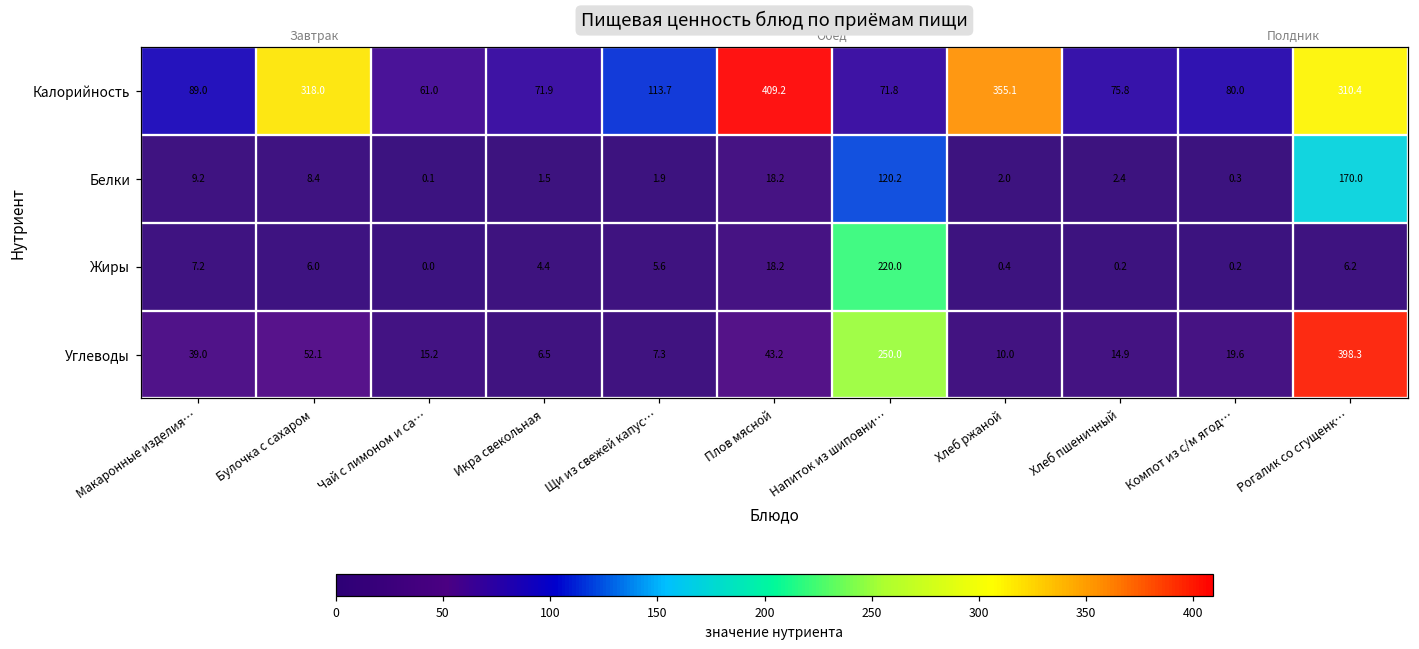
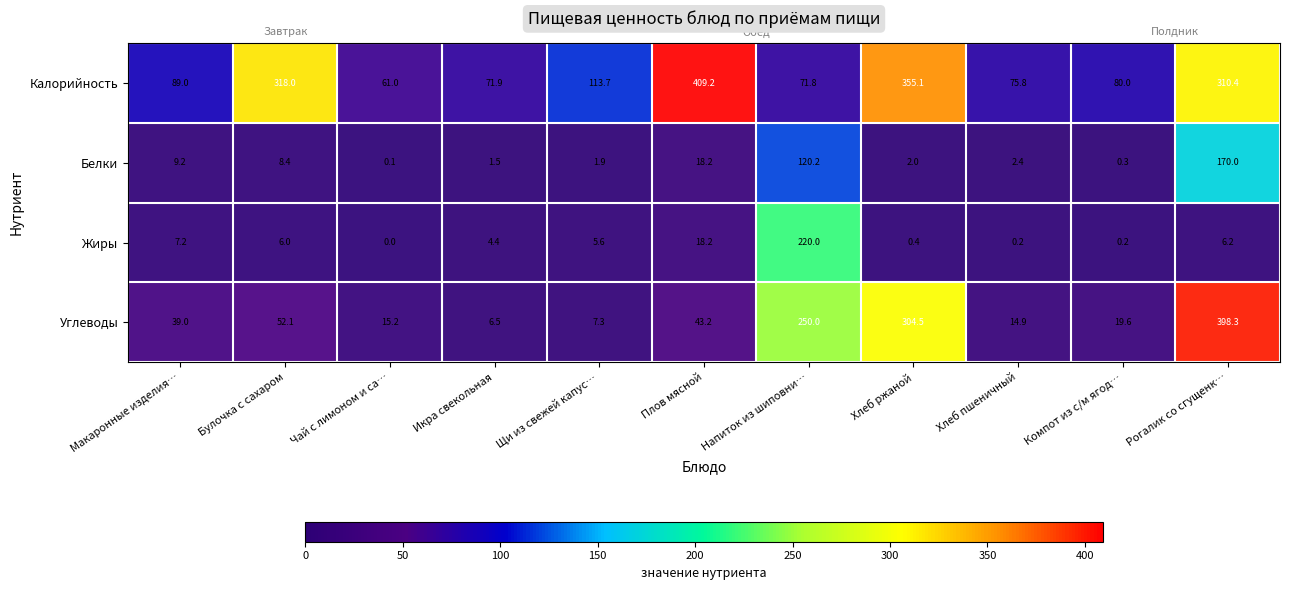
Углеводы, Хлеб ржаной: 10.0 -> 304.5
